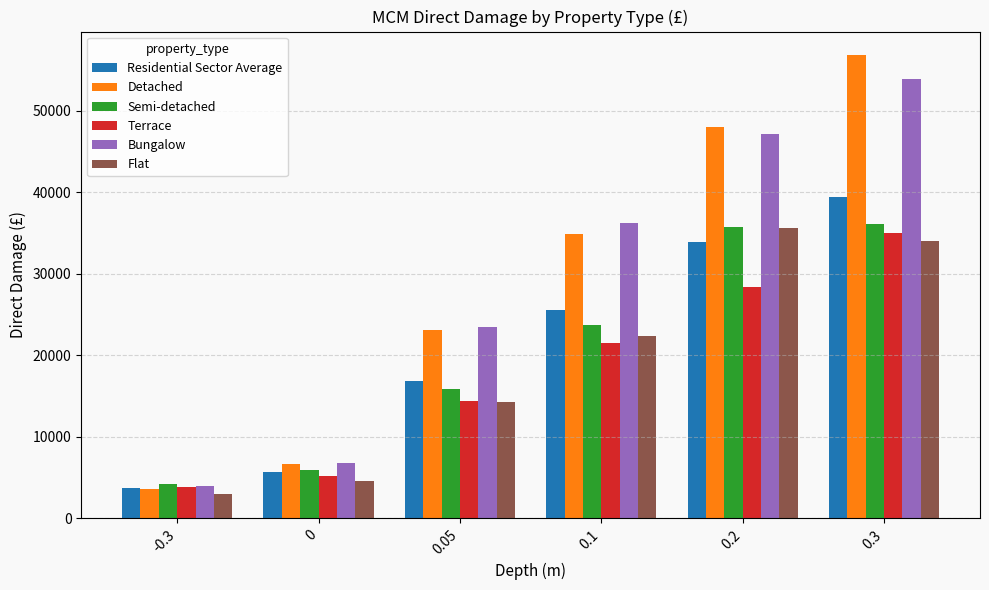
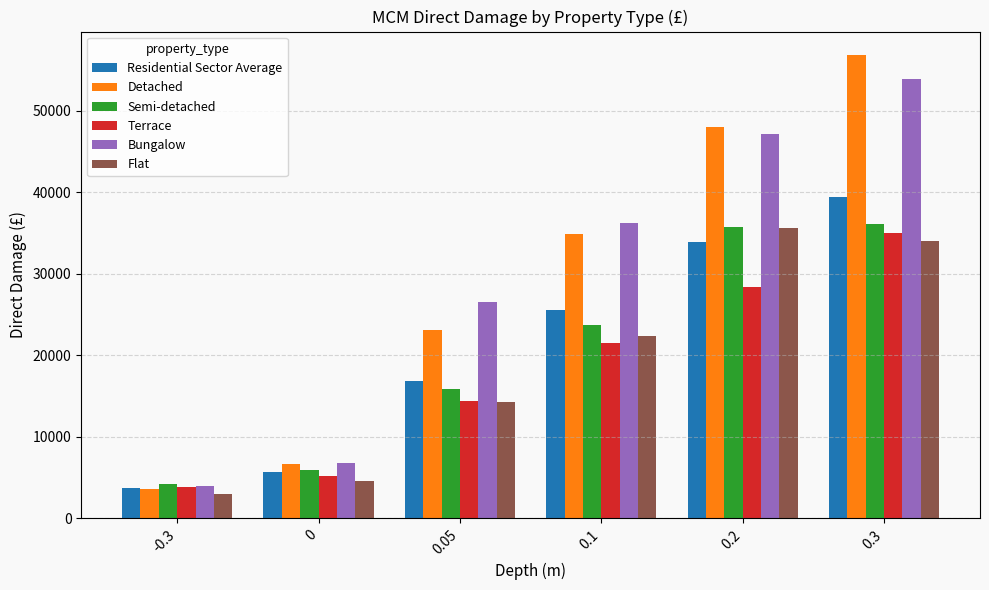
Bungalow, 0.05: 24000 -> 27000
